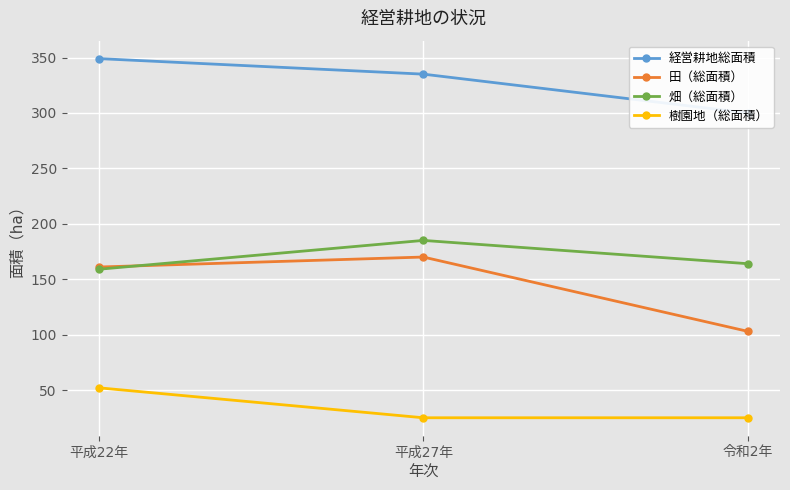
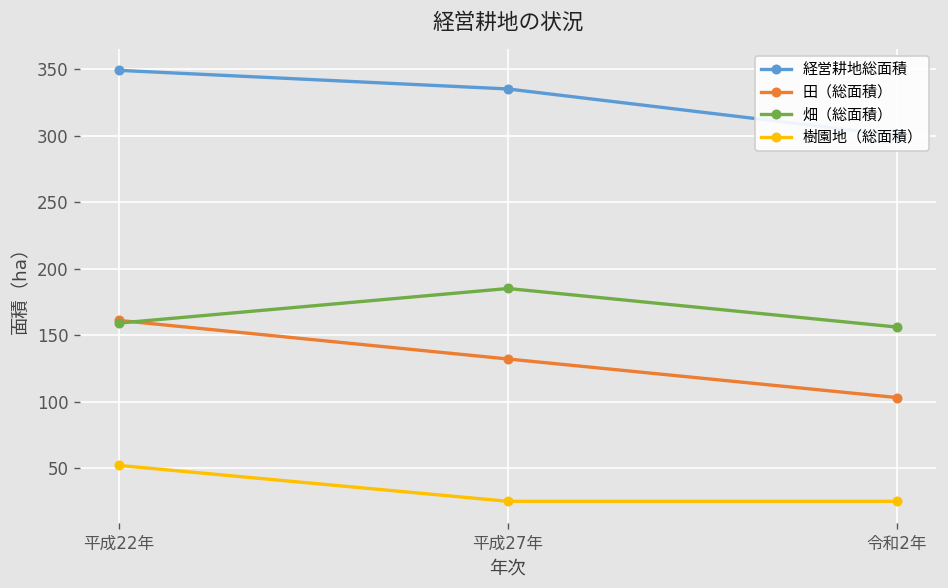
田（総面積）, 平成27年: 170 -> 132
畑（総面積）, 令和2年: 164 -> 156
